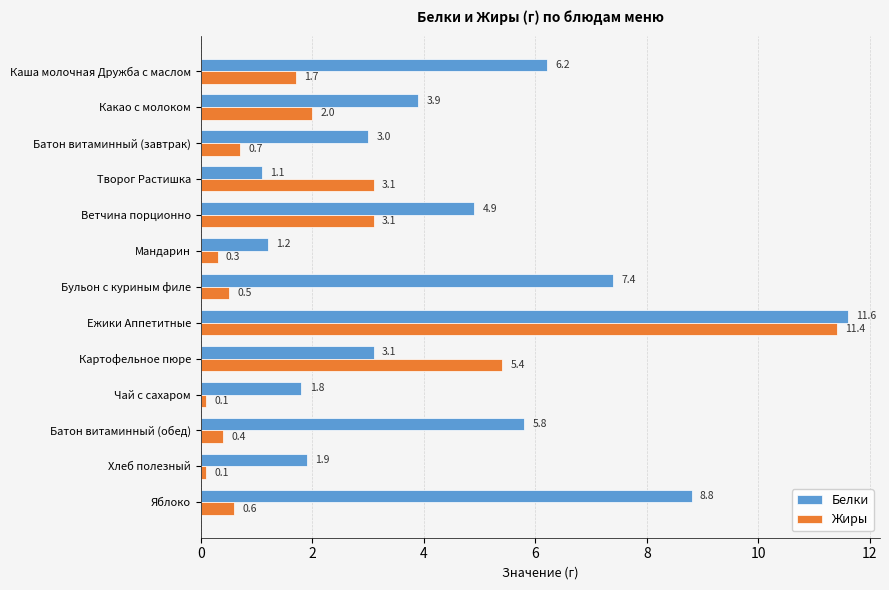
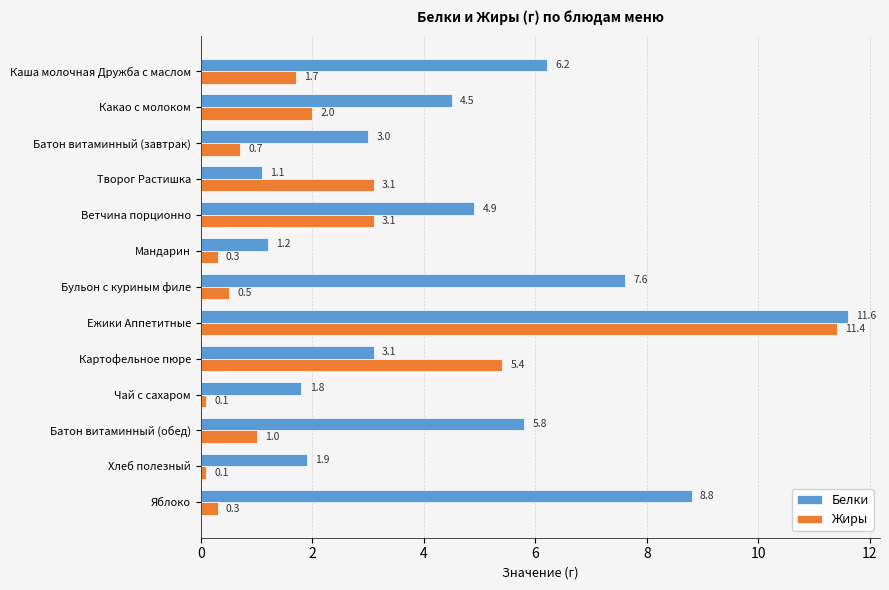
Белки, Какао с молоком: 3.9 -> 4.5
Белки, Бульон с куриным филе: 7.4 -> 7.6
Жиры, Батон витаминный (обед): 0.4 -> 1.0
Жиры, Яблоко: 0.6 -> 0.3
